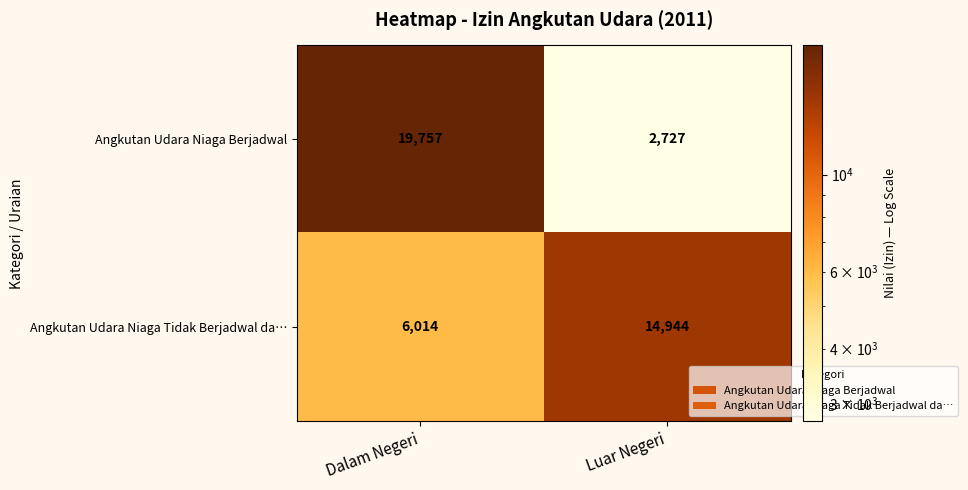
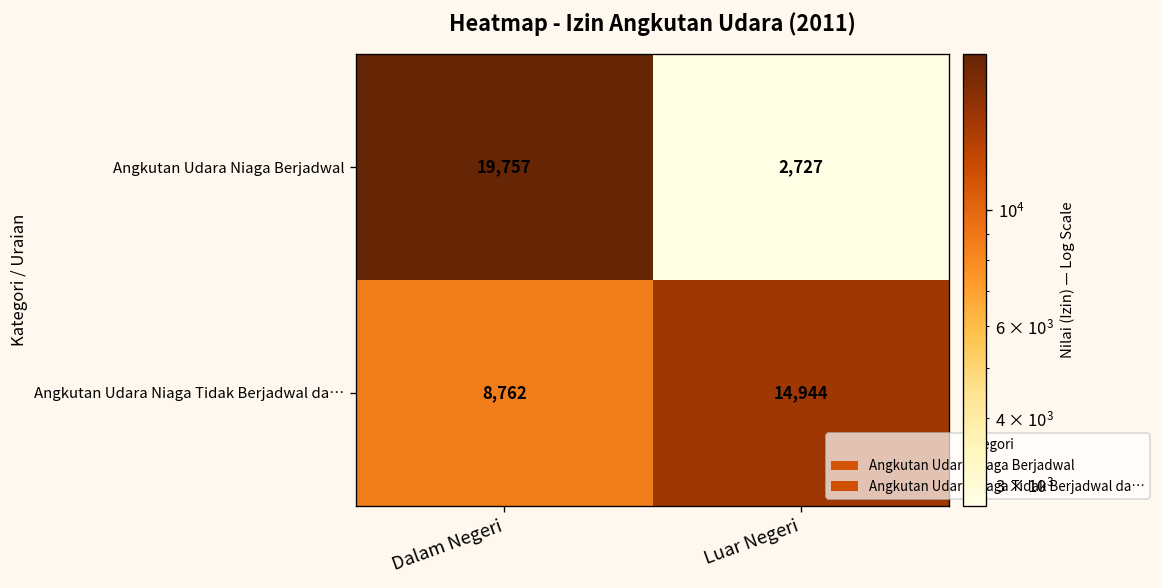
Angkutan Udara Niaga Tidak Berjadwal da…, Dalam Negeri: 6,014 -> 8,762
